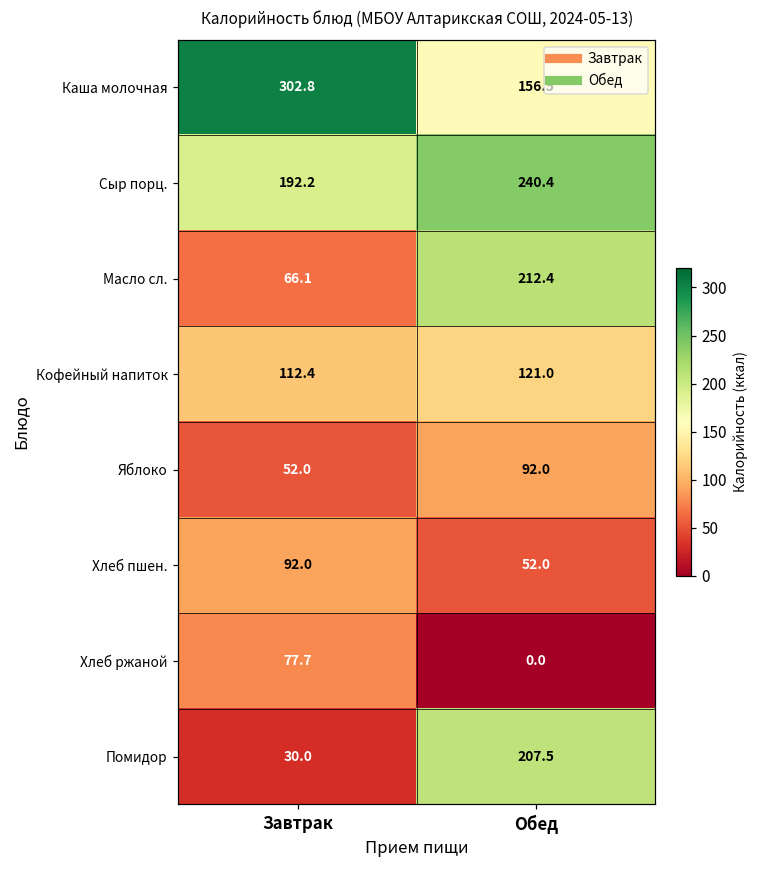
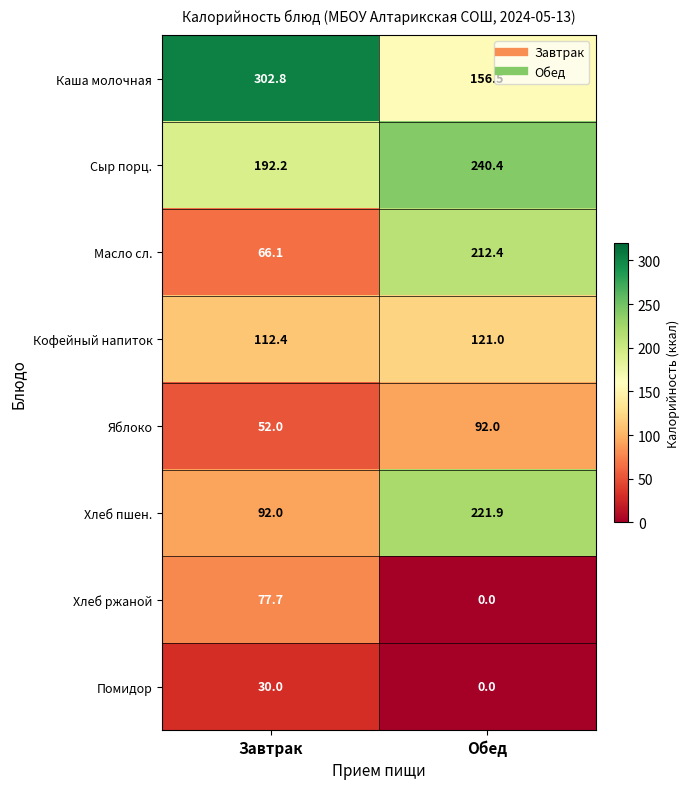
Хлеб пшен., Обед: 52.0 -> 221.9
Помидор, Обед: 207.5 -> 0.0
